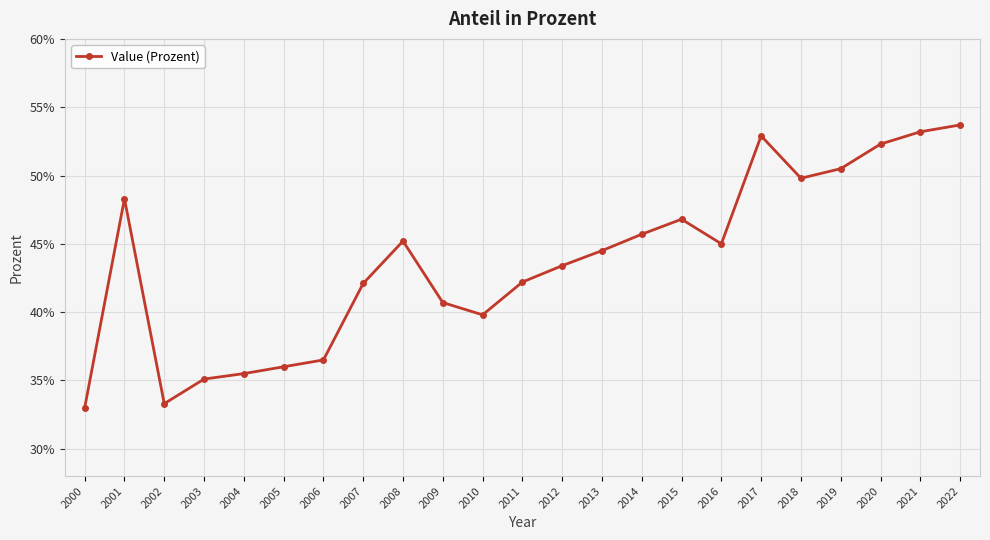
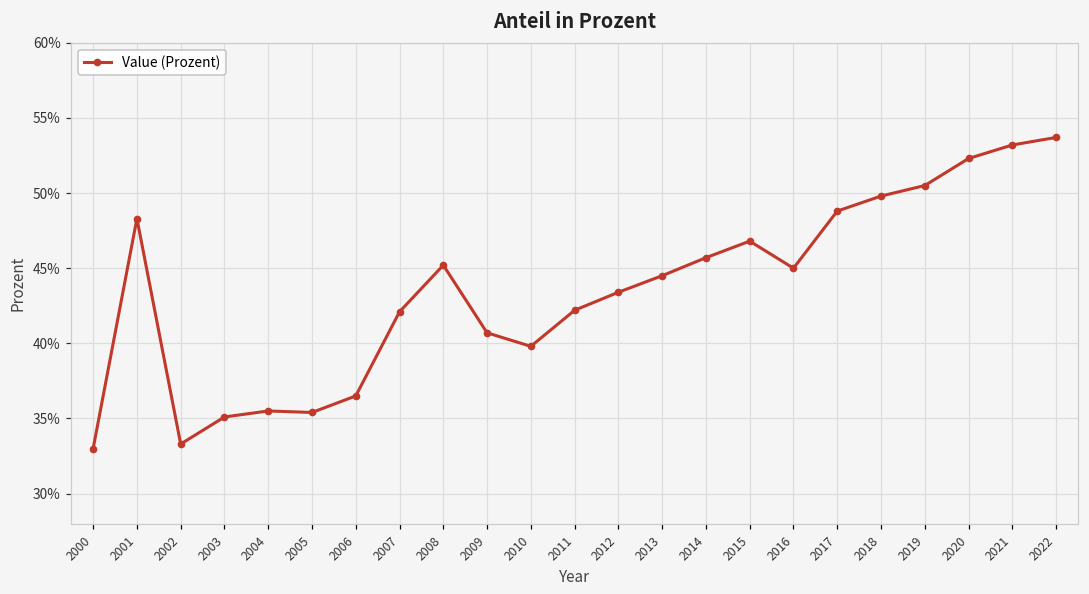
2005: 36.0% -> 35.4%
2017: 52.9% -> 48.8%
